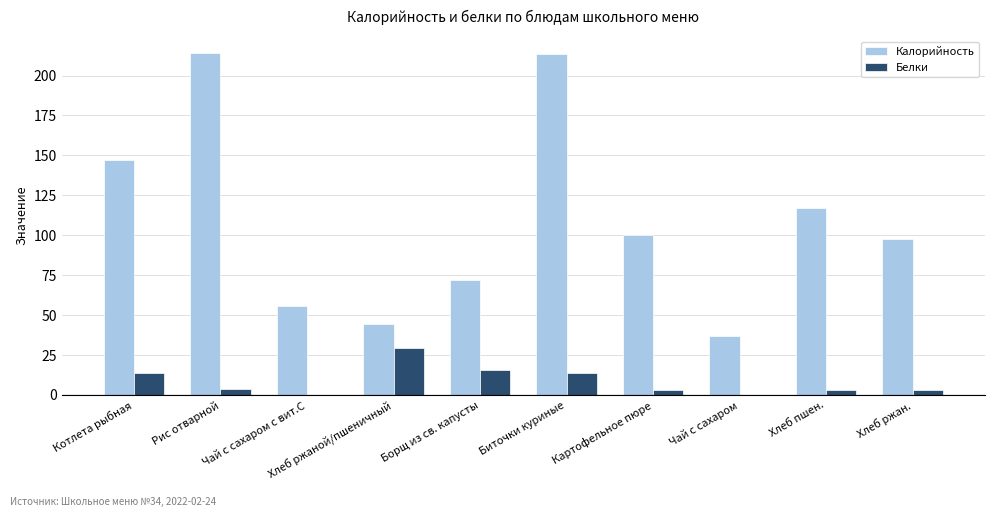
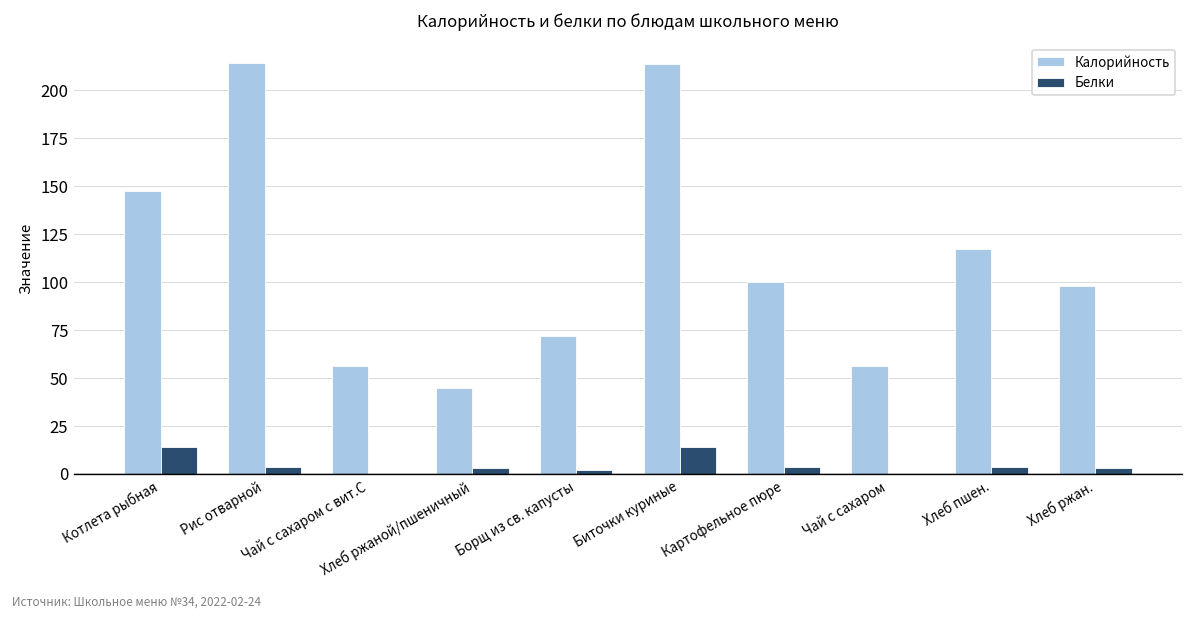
Белки, Хлеб ржаной/пшеничный: 29 -> 3
Белки, Борщ из св. капусты: 16 -> 2
Калорийность, Чай с сахаром: 37 -> 56
